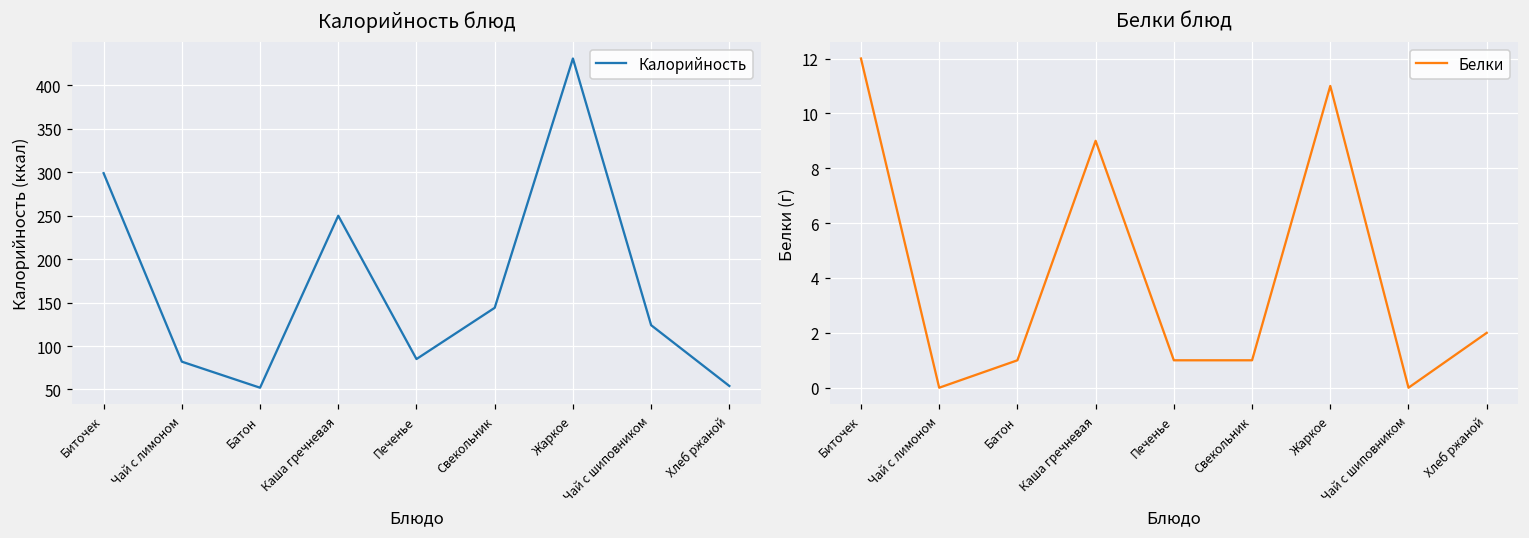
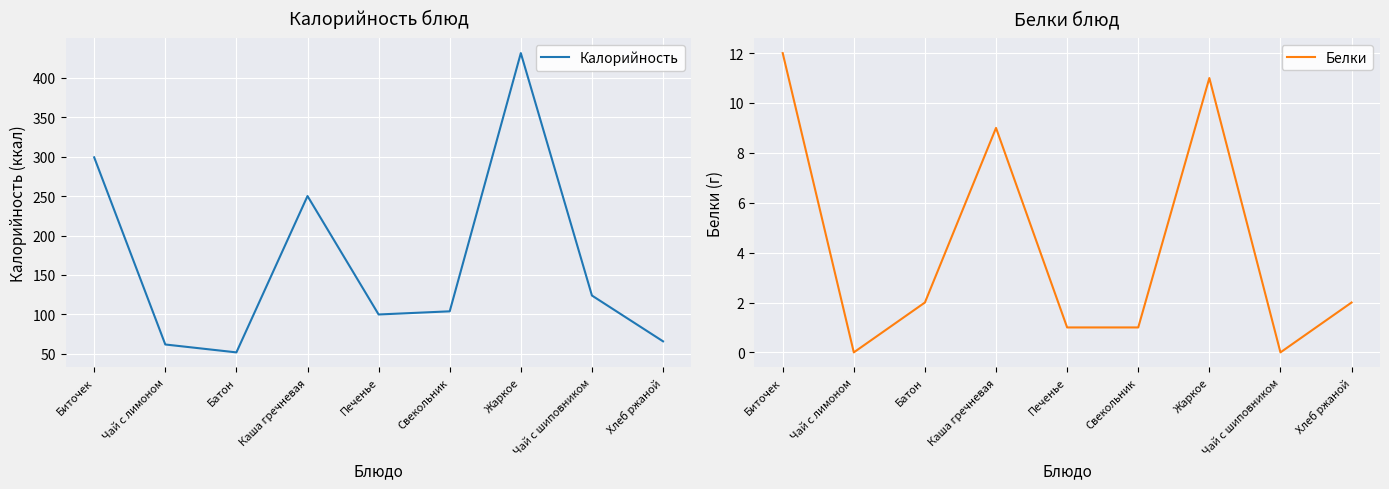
Калорийность блюд, Чай с лимоном: 80 -> 60
Калорийность блюд, Печенье: 90 -> 100
Калорийность блюд, Свекольник: 140 -> 100
Калорийность блюд, Хлеб ржаной: 50 -> 70
Белки блюд, Батон: 1 -> 2
